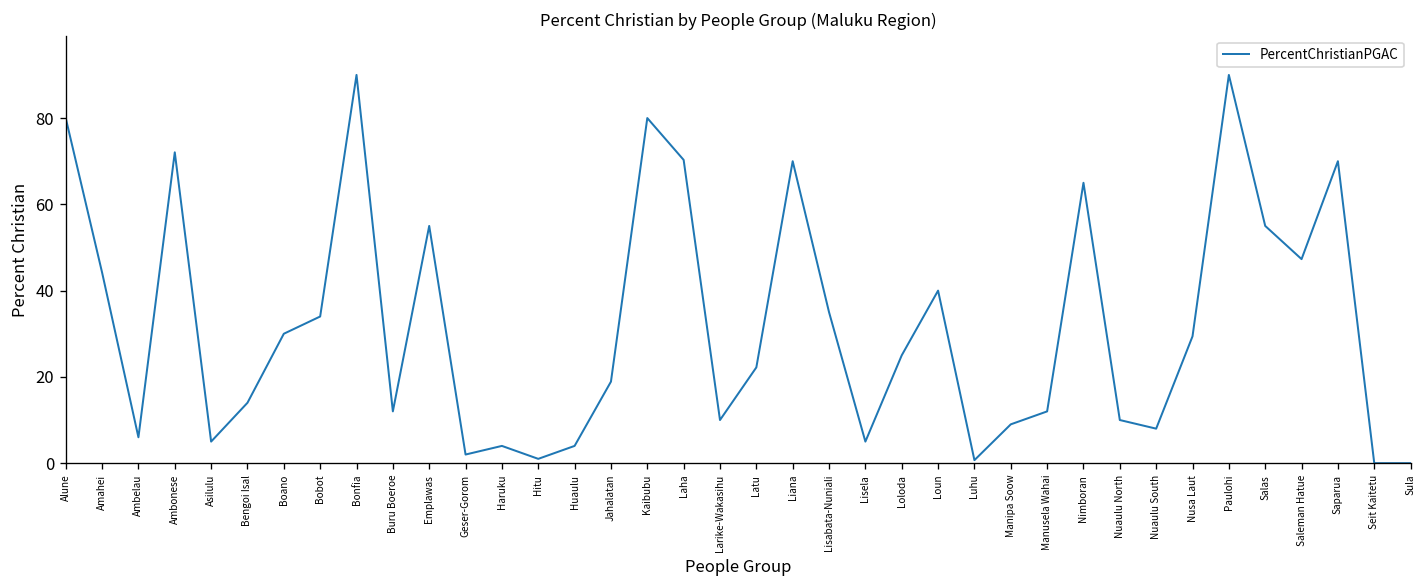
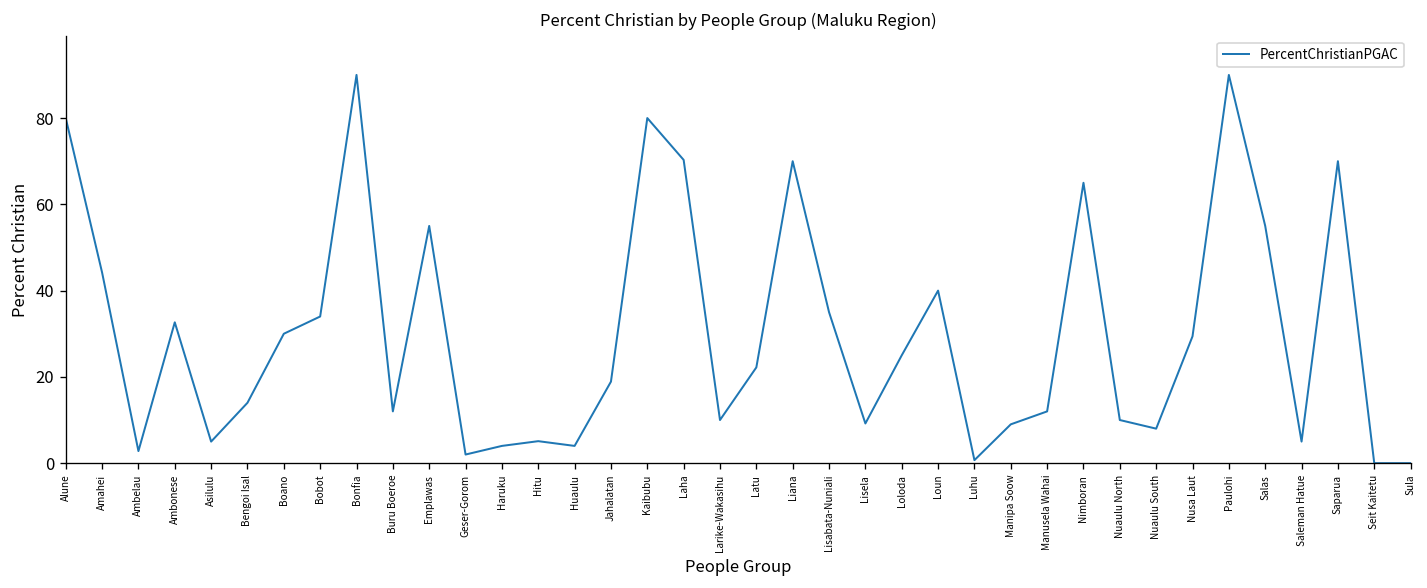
Ambelau: 6 -> 3
Ambonese: 72 -> 33
Hitu: 1 -> 5
Lisela: 5 -> 9
Saleman Hatue: 47 -> 5
